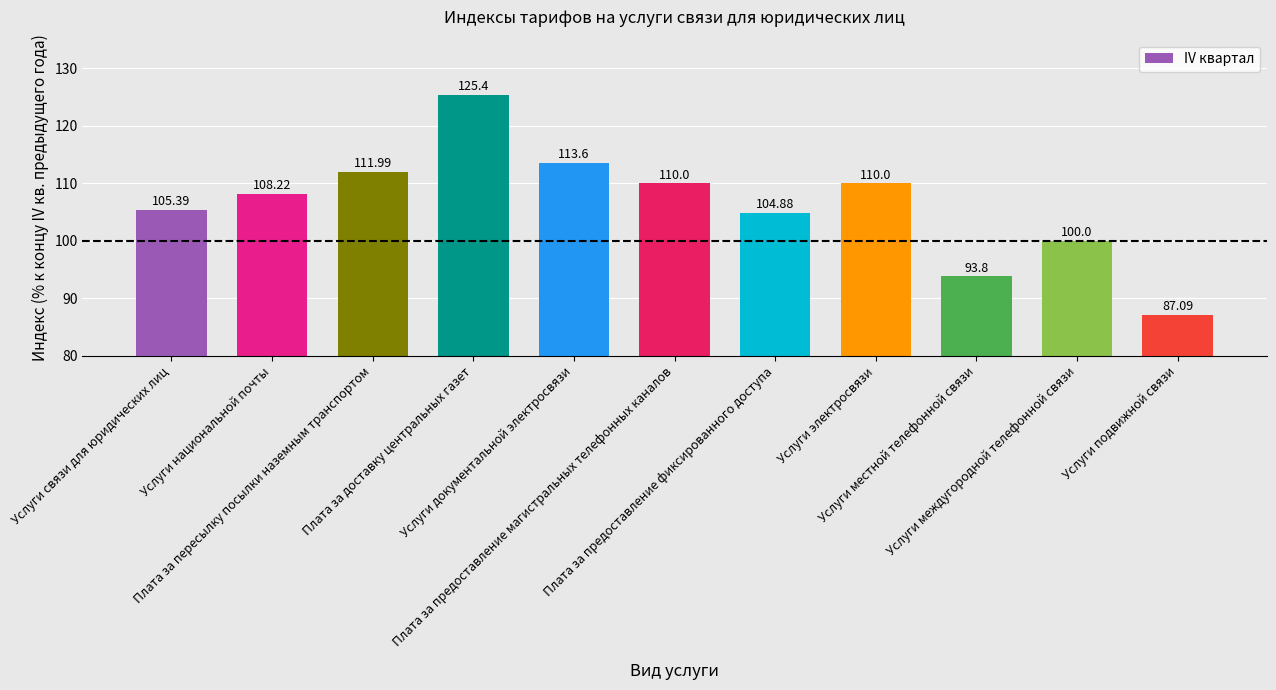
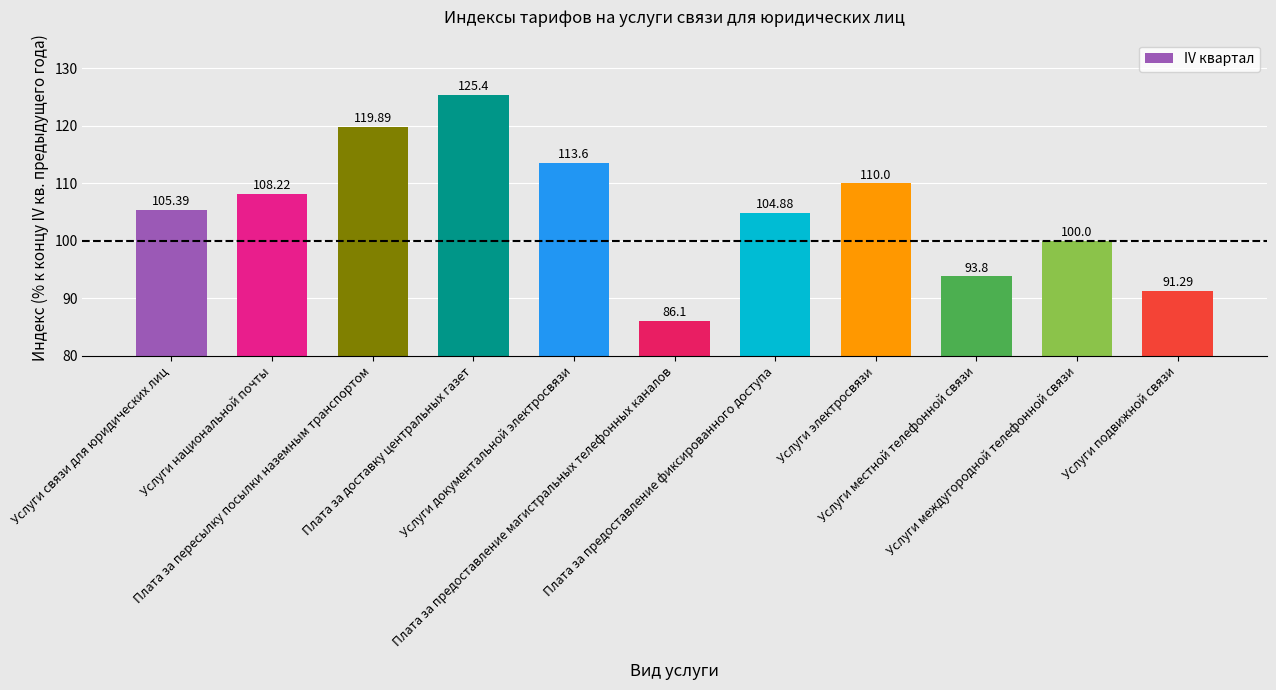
Плата за пересылку посылки наземным транспортом: 111.99 -> 119.89
Плата за предоставление магистральных телефонных каналов: 110.0 -> 86.1
Услуги подвижной связи: 87.09 -> 91.29
